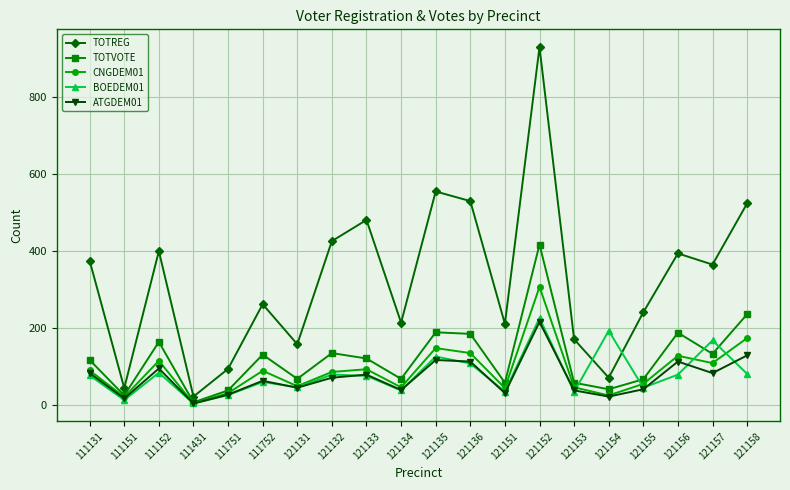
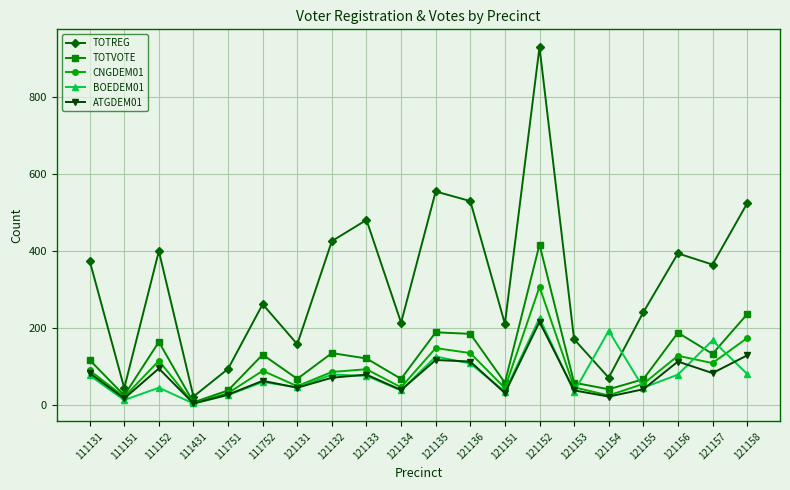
BOEDEM01, 111152: 80 -> 40
